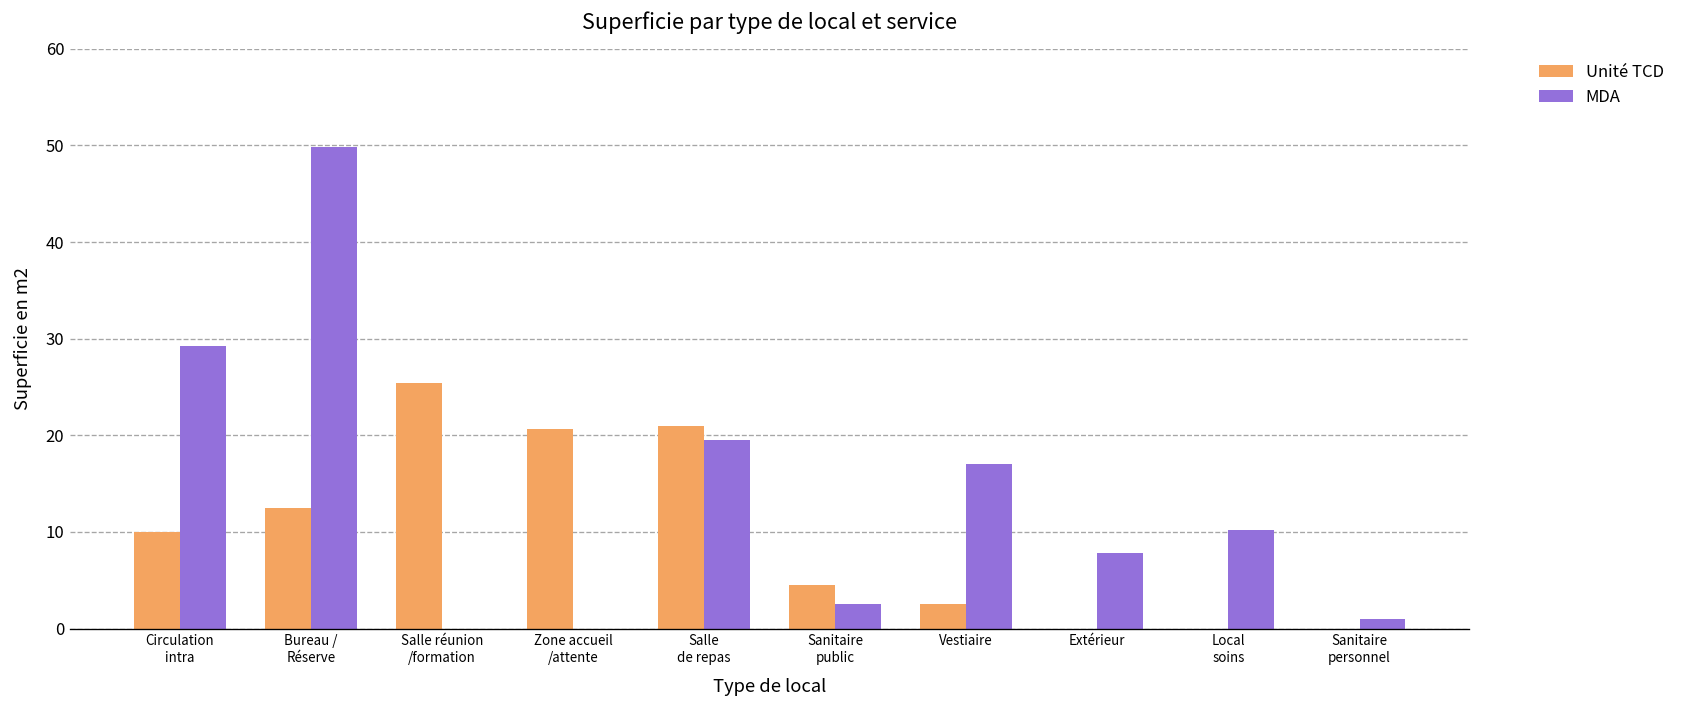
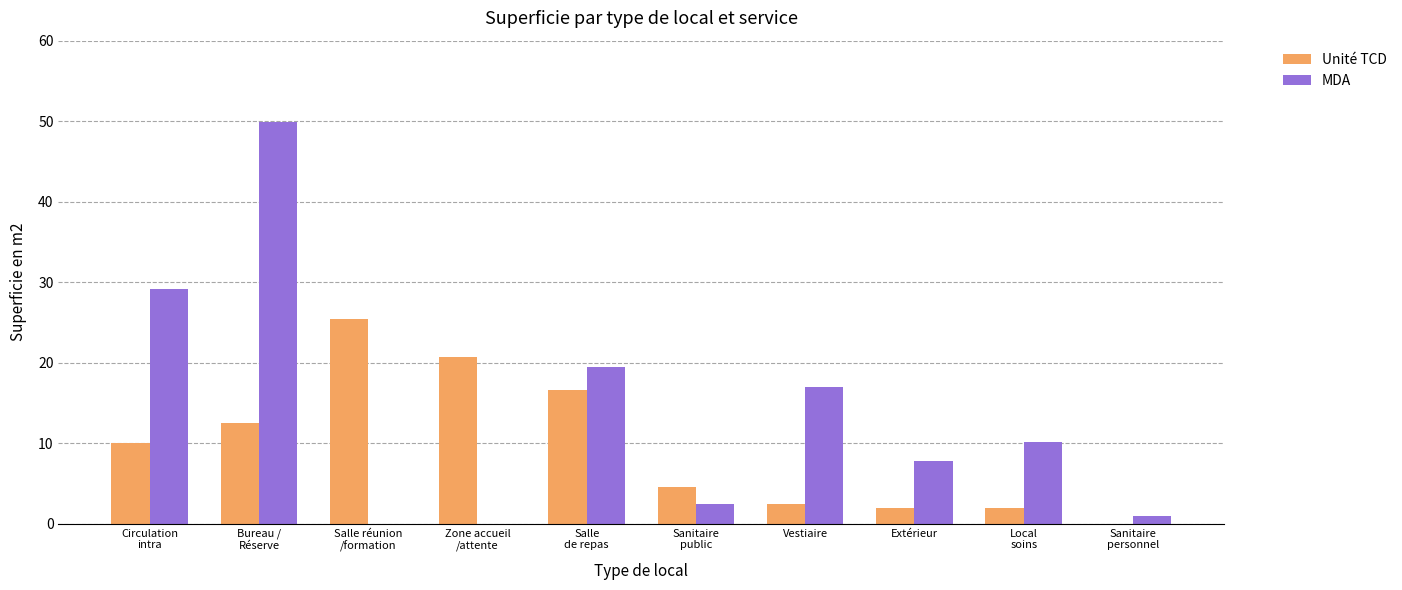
Unité TCD, Salle de repas: 21 -> 17
Unité TCD, Extérieur: 0 -> 2
Unité TCD, Local soins: 0 -> 2
